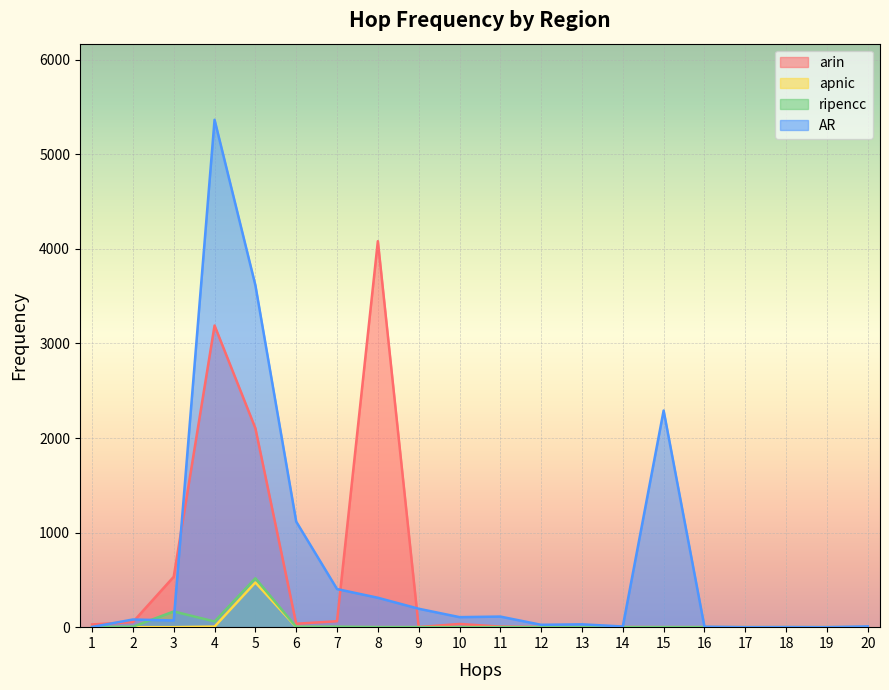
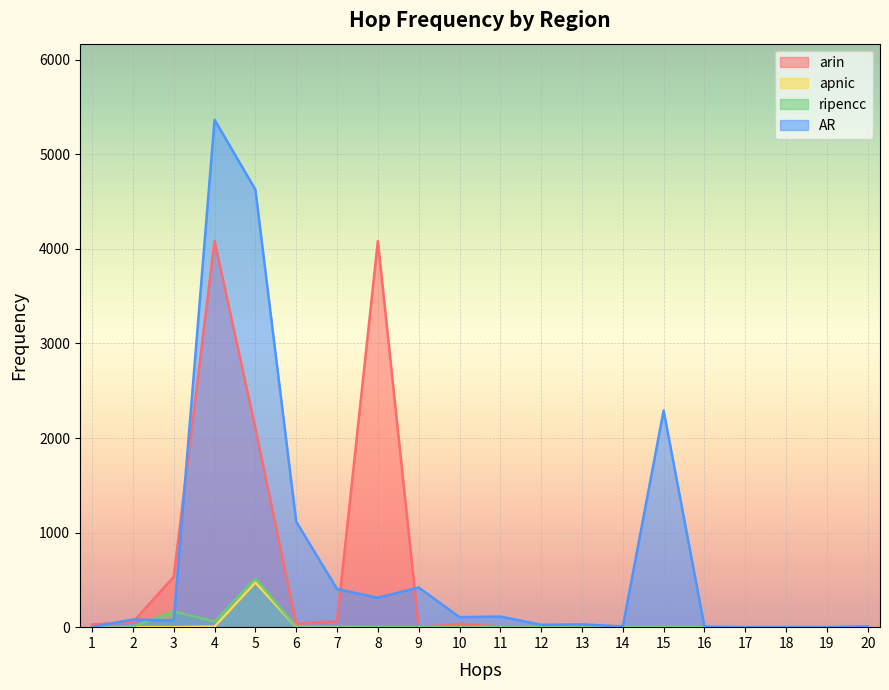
arin, 4: 3200 -> 4100
AR, 5: 3600 -> 4600
AR, 9: 200 -> 400
